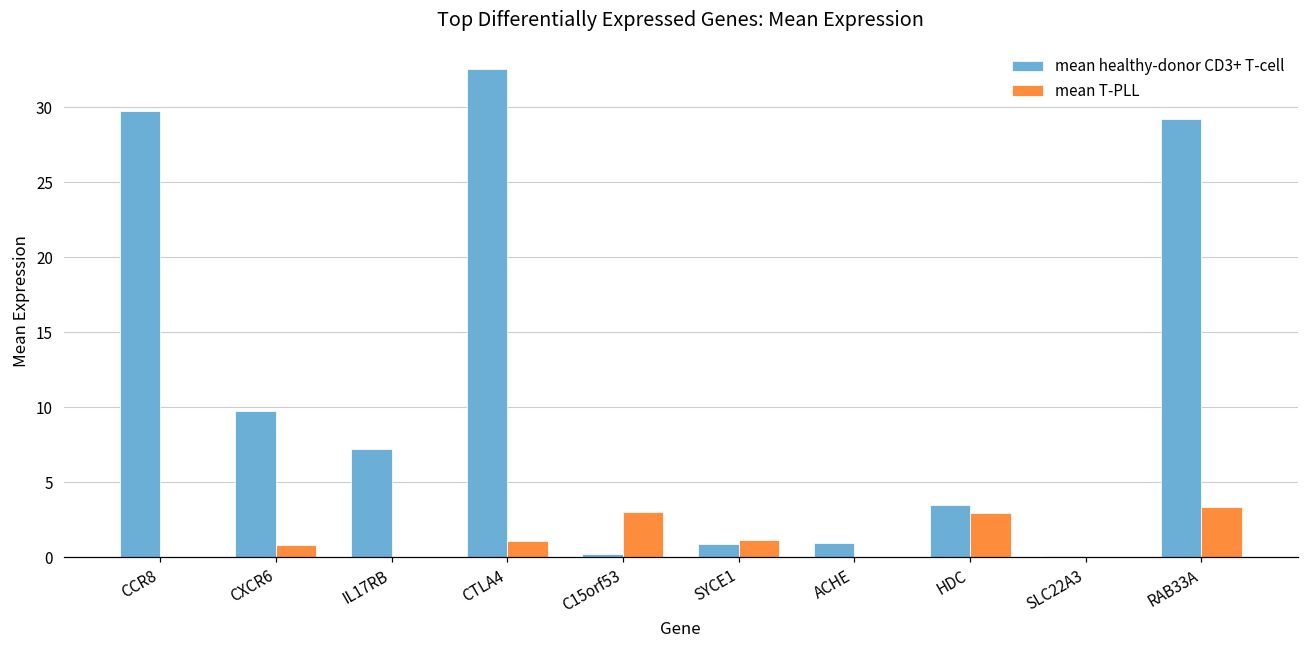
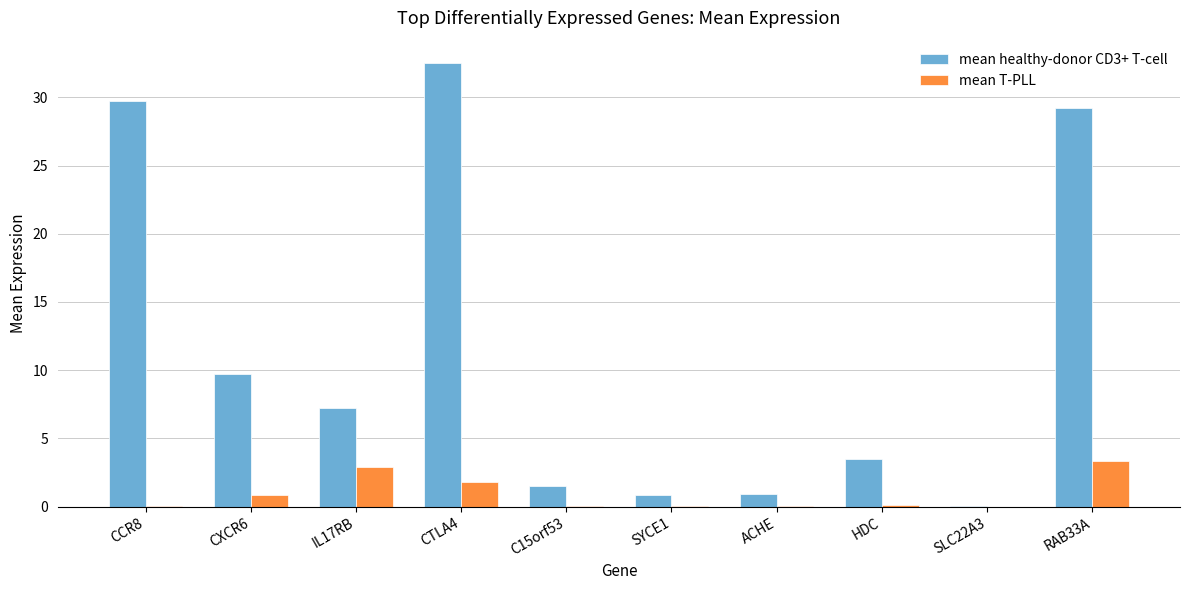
mean T-PLL, IL17RB: 0.0 -> 2.9
mean T-PLL, CTLA4: 1.1 -> 1.8
mean healthy-donor CD3+ T-cell, C15orf53: 0.2 -> 1.5
mean T-PLL, C15orf53: 3.0 -> 0.0
mean T-PLL, SYCE1: 1.1 -> 0.0
mean T-PLL, HDC: 3.0 -> 0.1
